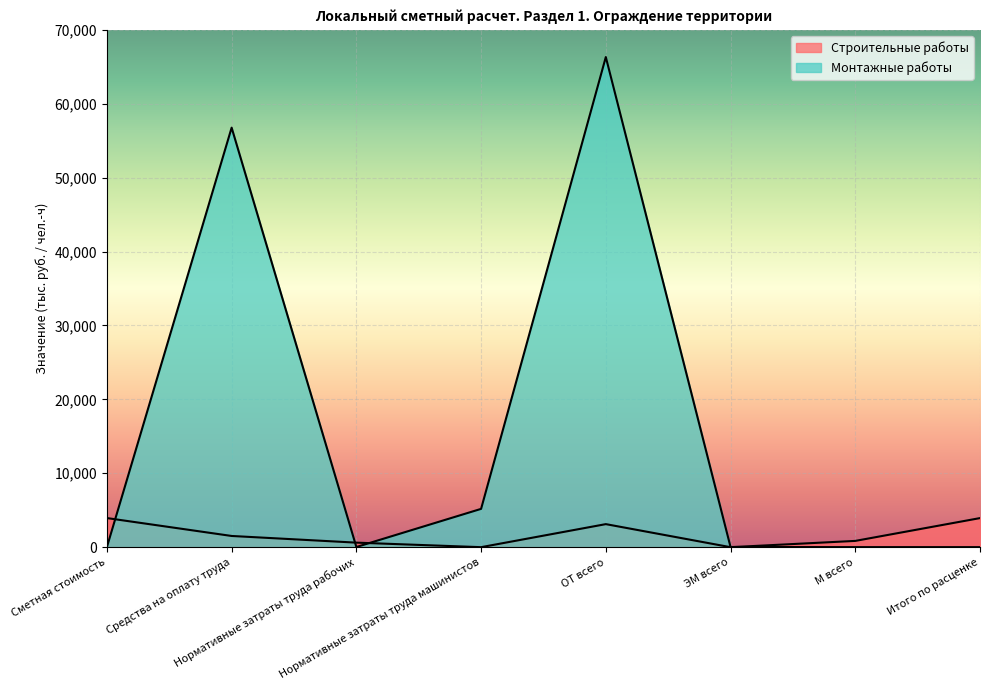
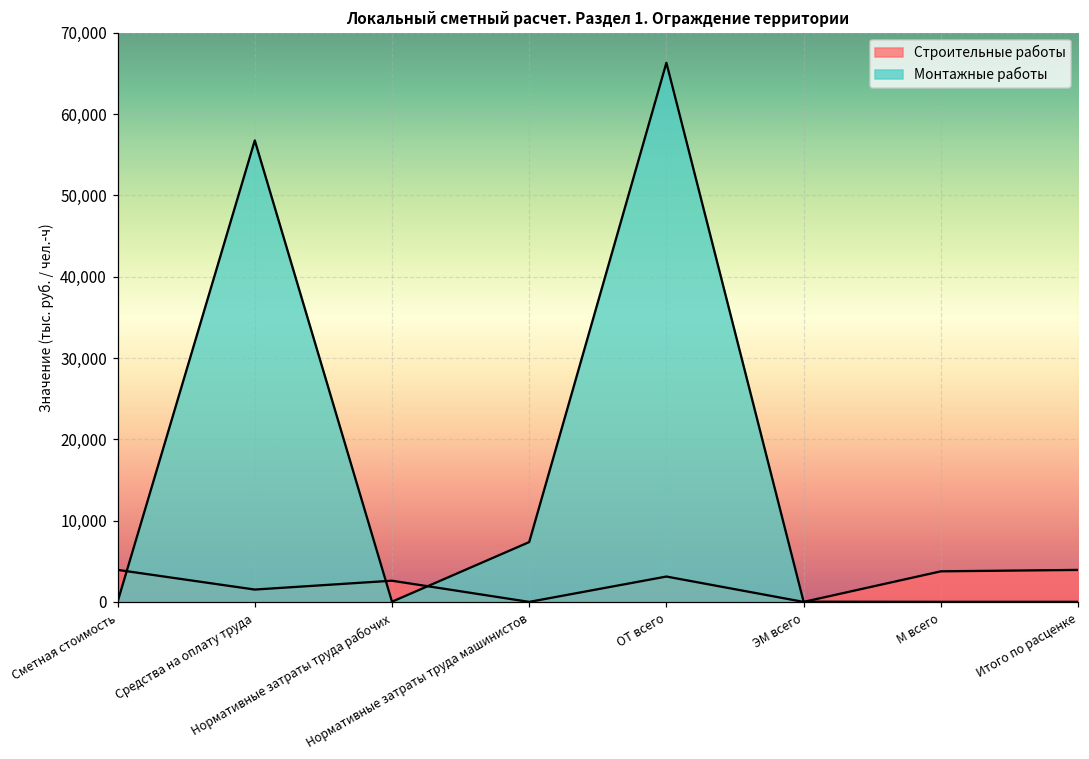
Строительные работы, Нормативные затраты труда рабочих: 1,000 -> 3,000
Монтажные работы, Нормативные затраты труда машинистов: 5,000 -> 7,000
Строительные работы, М всего: 1,000 -> 4,000
